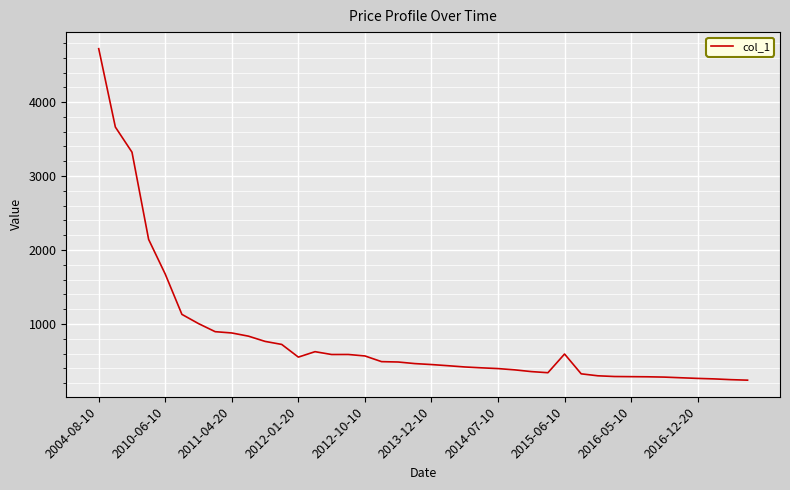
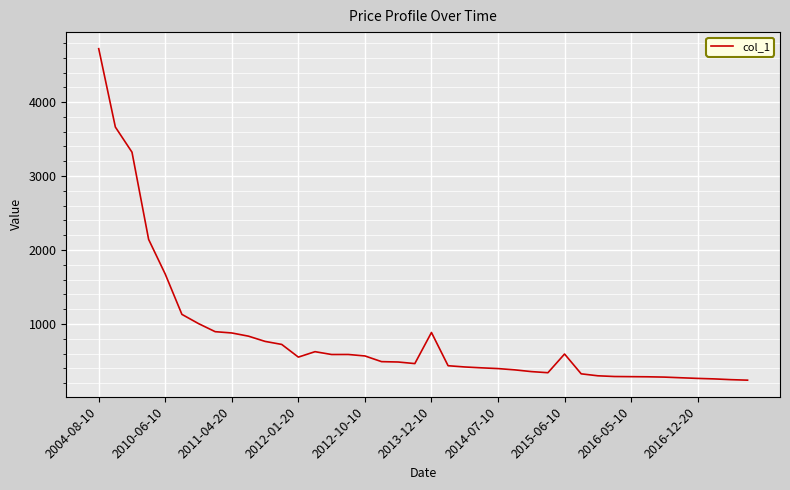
2013-12-10: 500 -> 900
